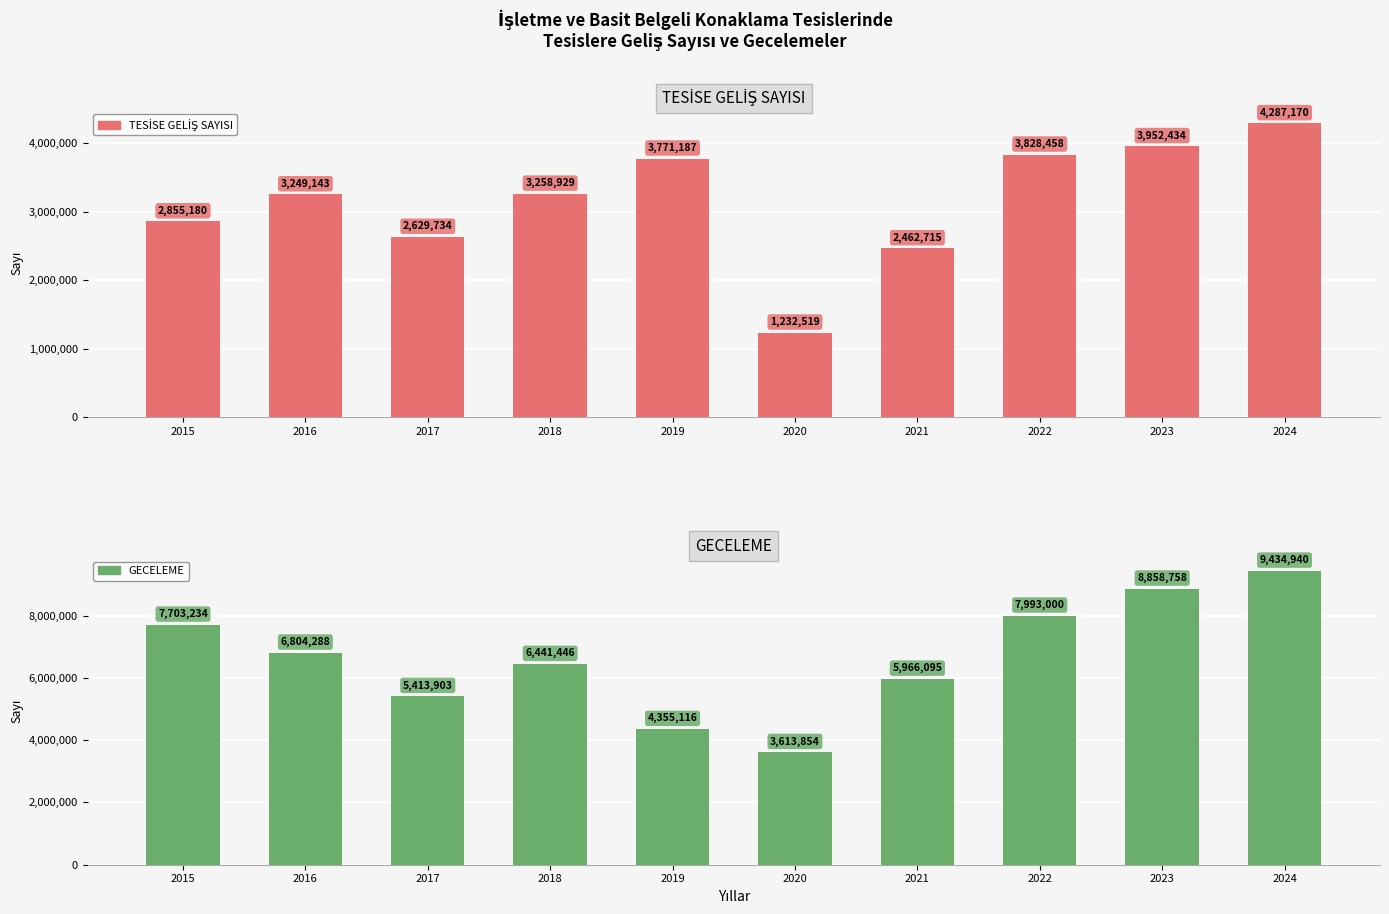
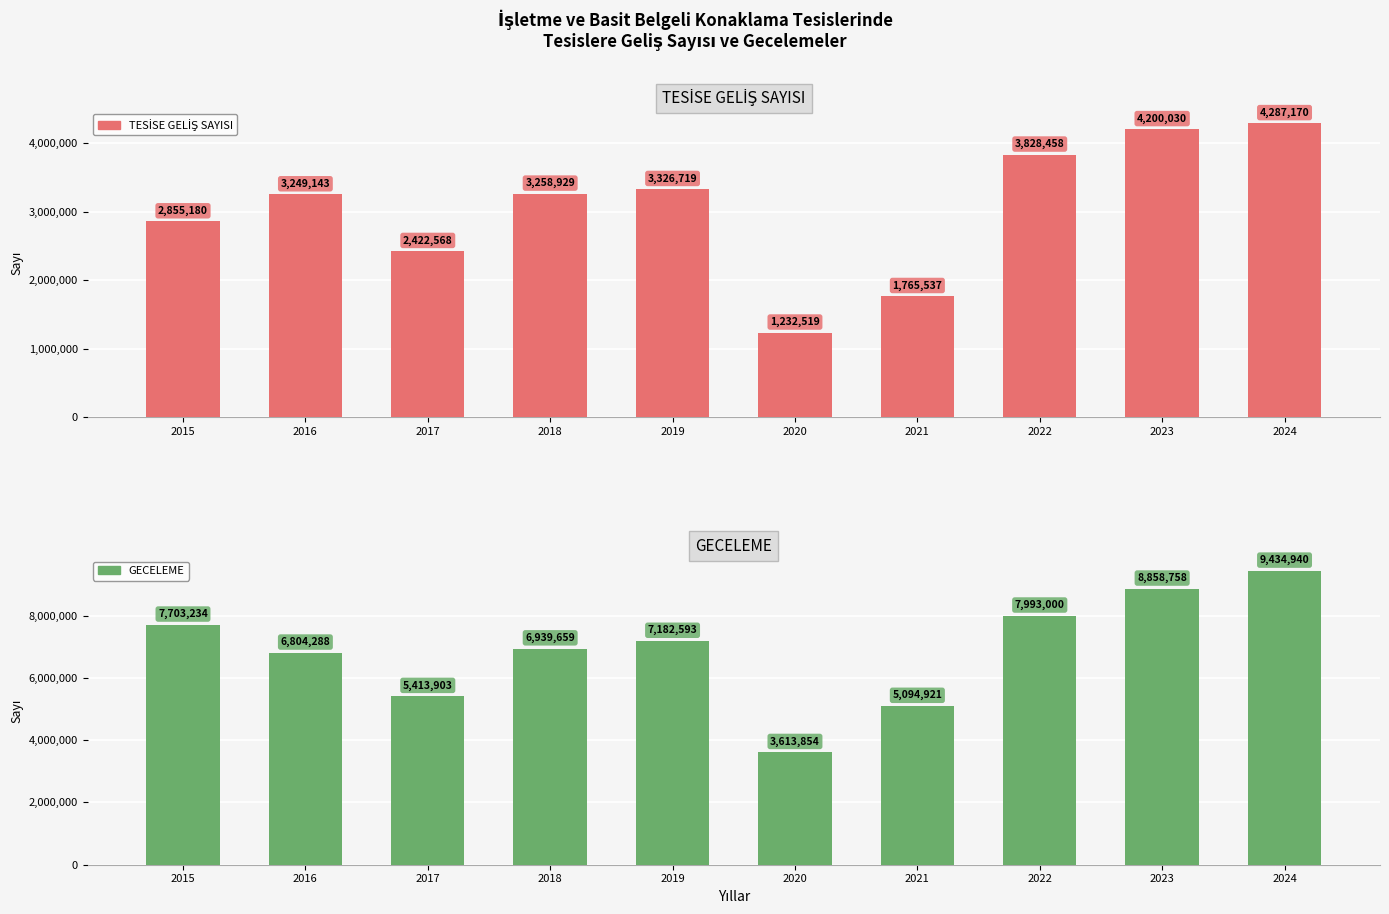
TESİSE GELİŞ SAYISI, 2017: 2,629,734 -> 2,422,568
TESİSE GELİŞ SAYISI, 2019: 3,771,187 -> 3,326,719
TESİSE GELİŞ SAYISI, 2021: 2,462,715 -> 1,765,537
TESİSE GELİŞ SAYISI, 2023: 3,952,434 -> 4,200,030
GECELEME, 2018: 6,441,446 -> 6,939,659
GECELEME, 2019: 4,355,116 -> 7,182,593
GECELEME, 2021: 5,966,095 -> 5,094,921
